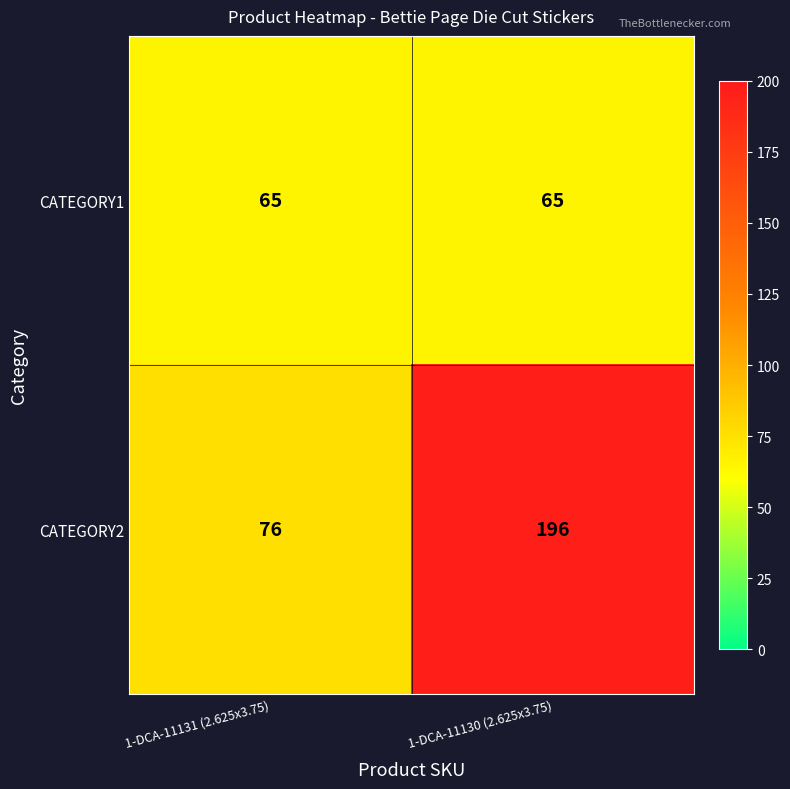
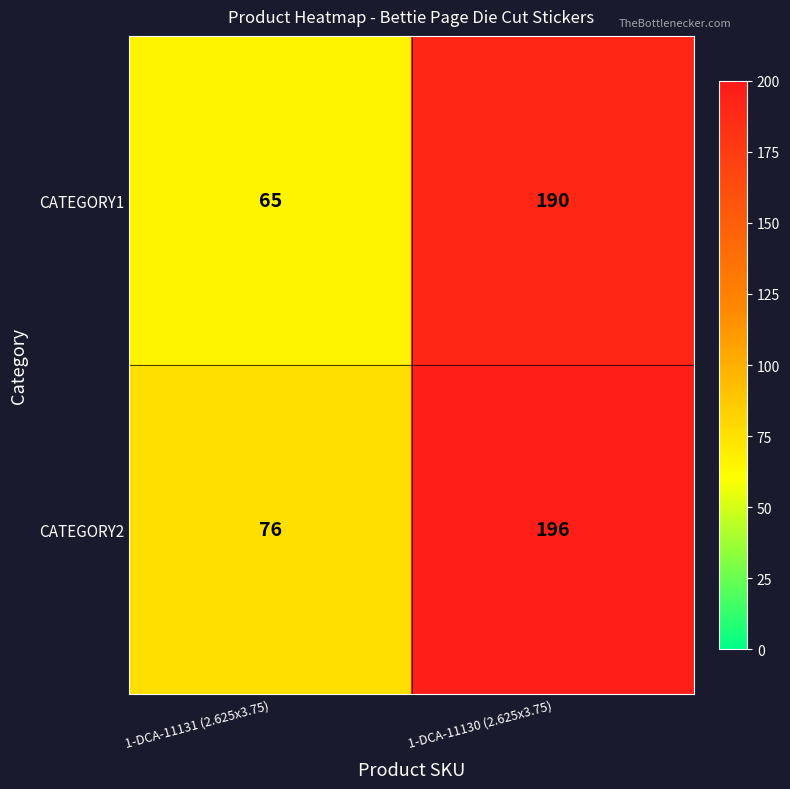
CATEGORY1, 1-DCA-11130 (2.625x3.75): 65 -> 190
